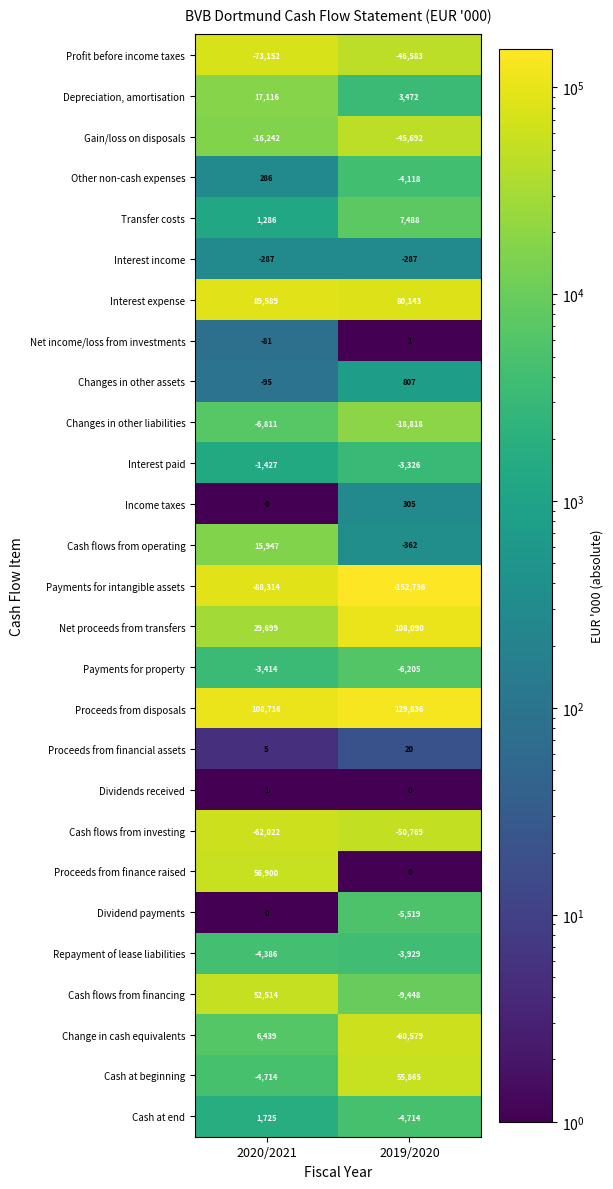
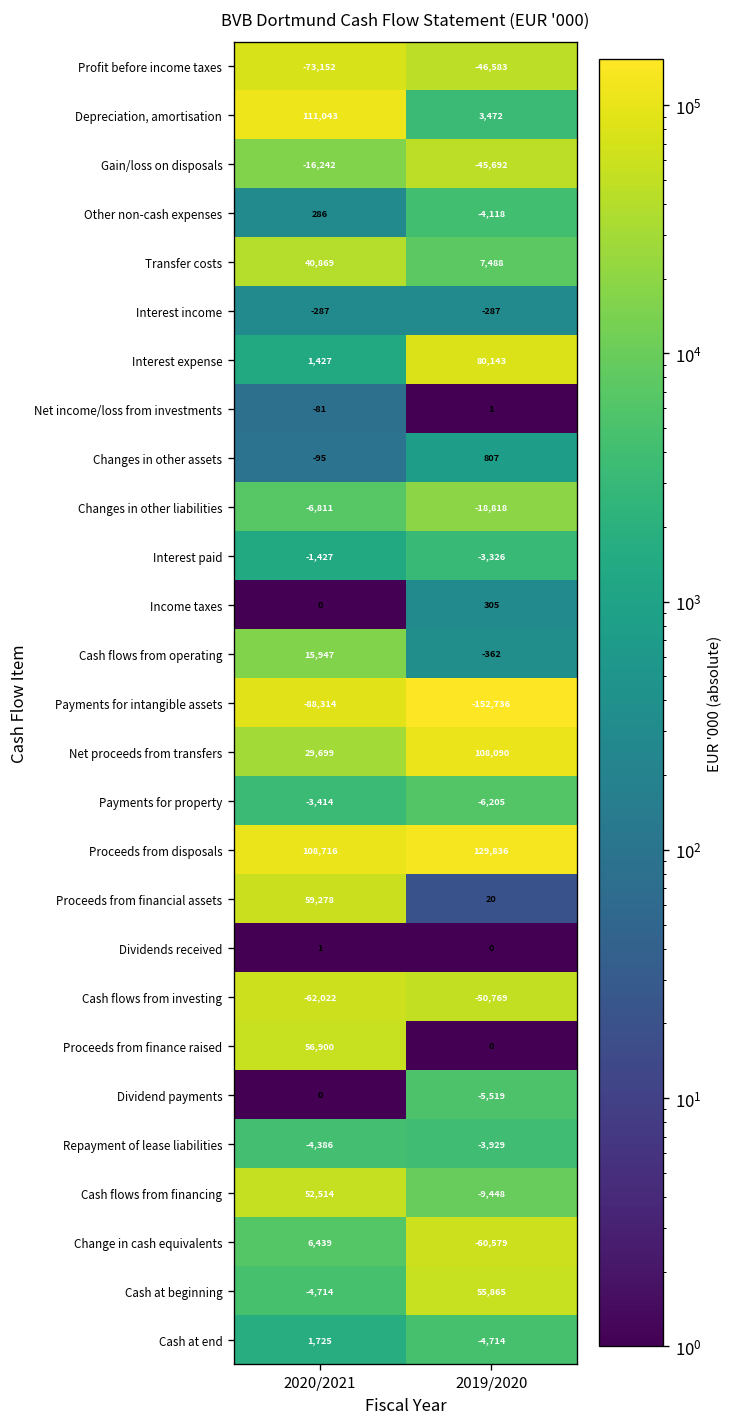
Depreciation, amortisation, 2020/2021: 17,116 -> 111,043
Transfer costs, 2020/2021: 1,286 -> 40,869
Interest expense, 2020/2021: 89,589 -> 1,427
Proceeds from financial assets, 2020/2021: 5 -> 59,278
